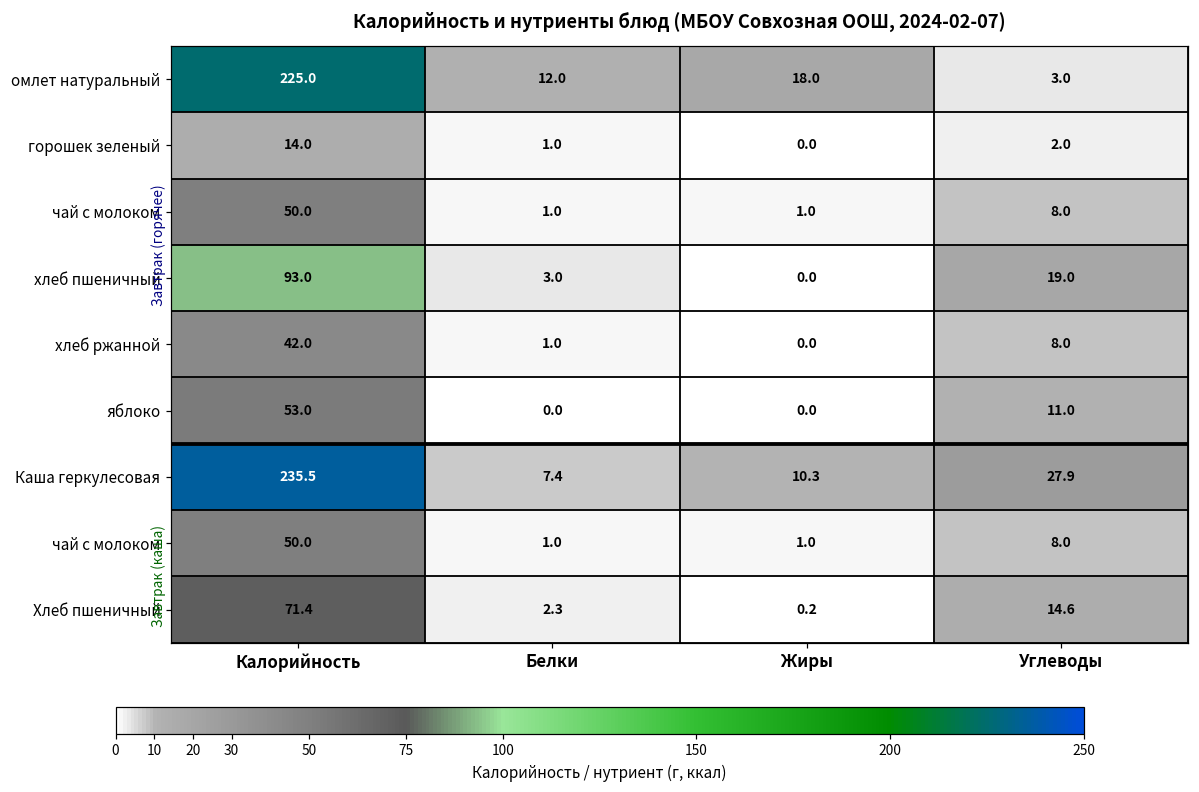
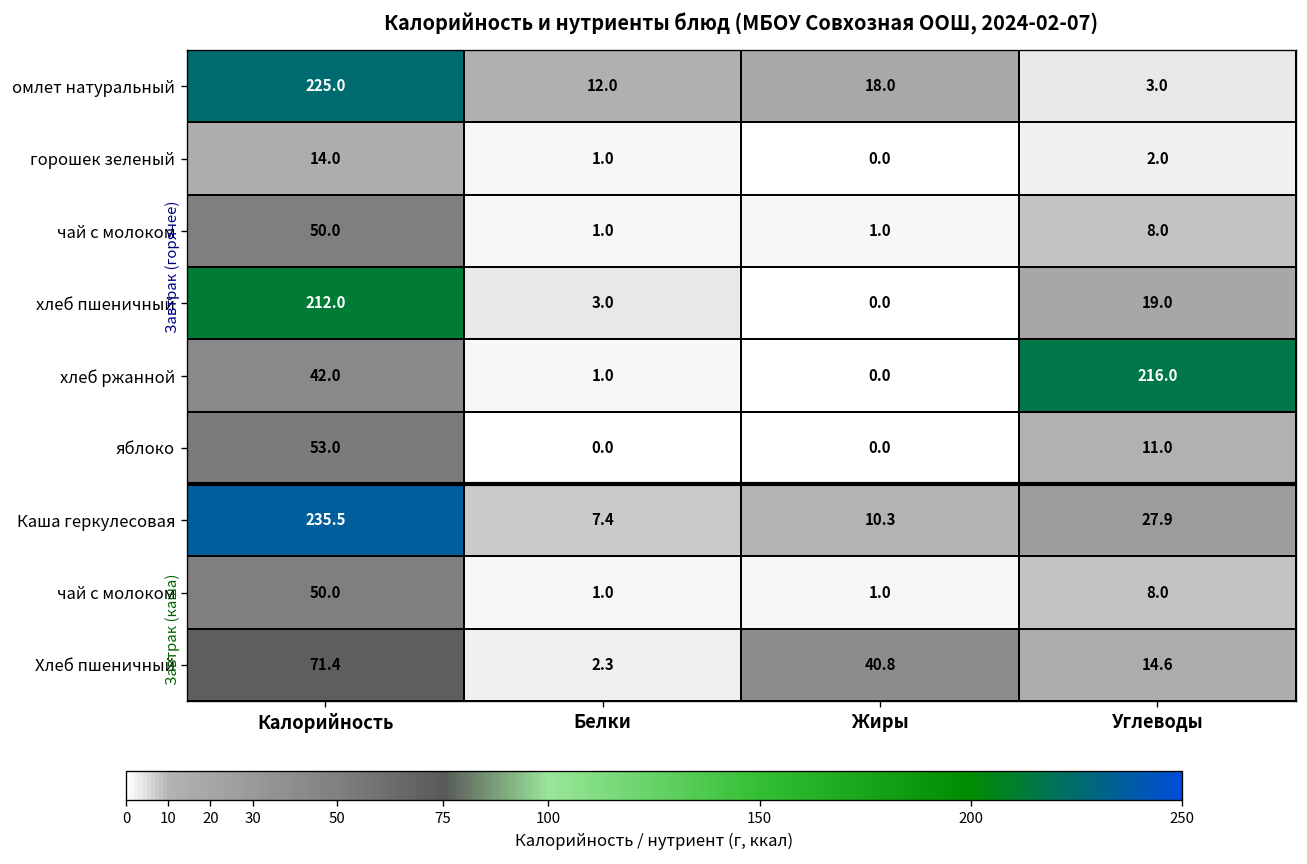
хлеб пшеничный, Калорийность: 93.0 -> 212.0
хлеб ржанной, Углеводы: 8.0 -> 216.0
Хлеб пшеничный, Жиры: 0.2 -> 40.8
